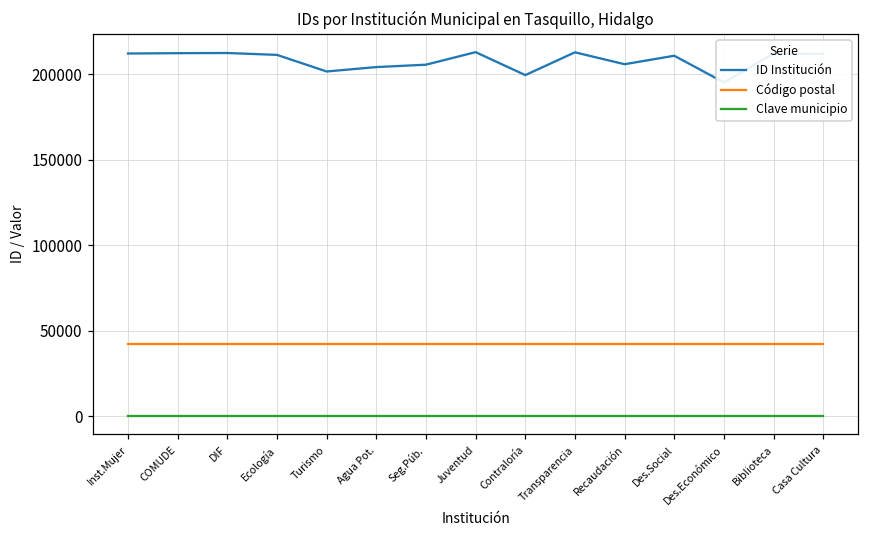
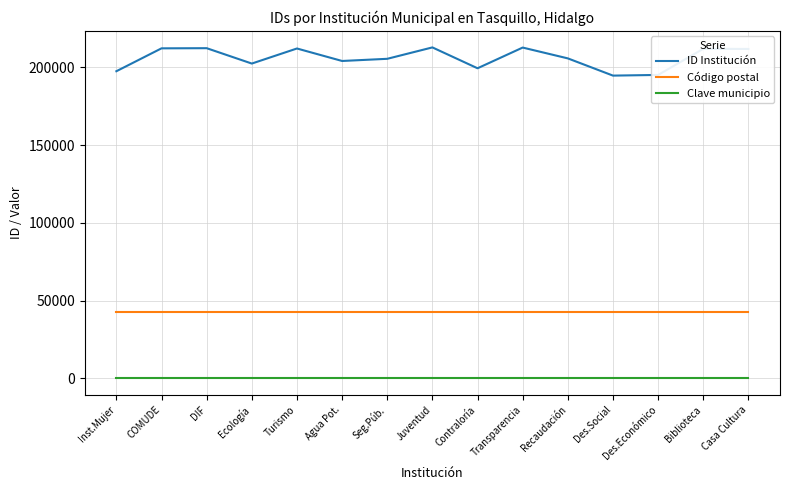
ID Institución, Inst.Mujer: 212000 -> 198000
ID Institución, Ecología: 211000 -> 202000
ID Institución, Turismo: 202000 -> 212000
ID Institución, Des.Social: 211000 -> 195000
